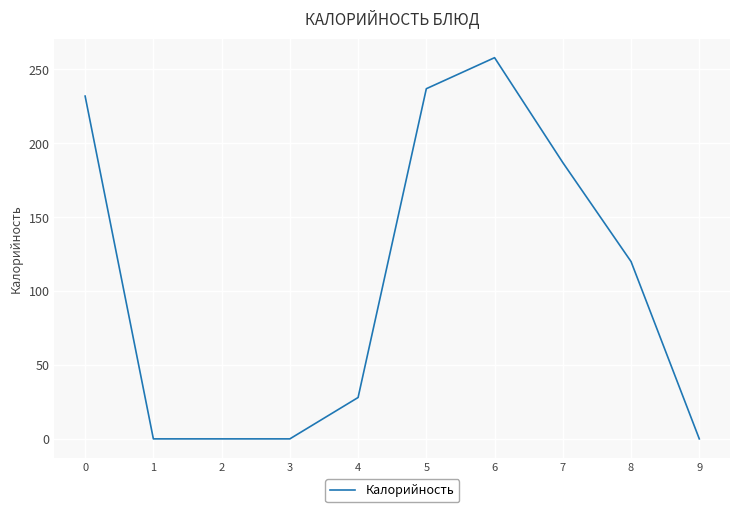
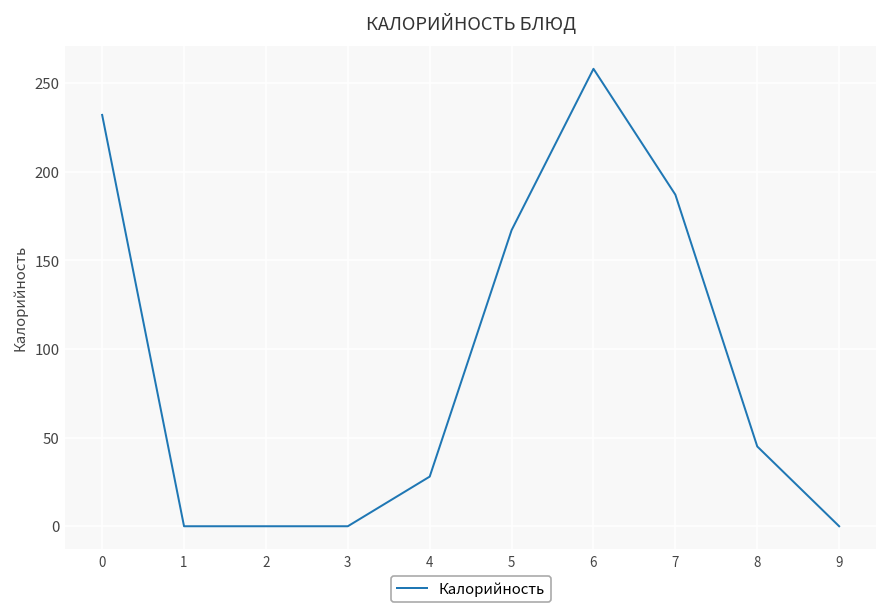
5: 237 -> 167
8: 120 -> 45
